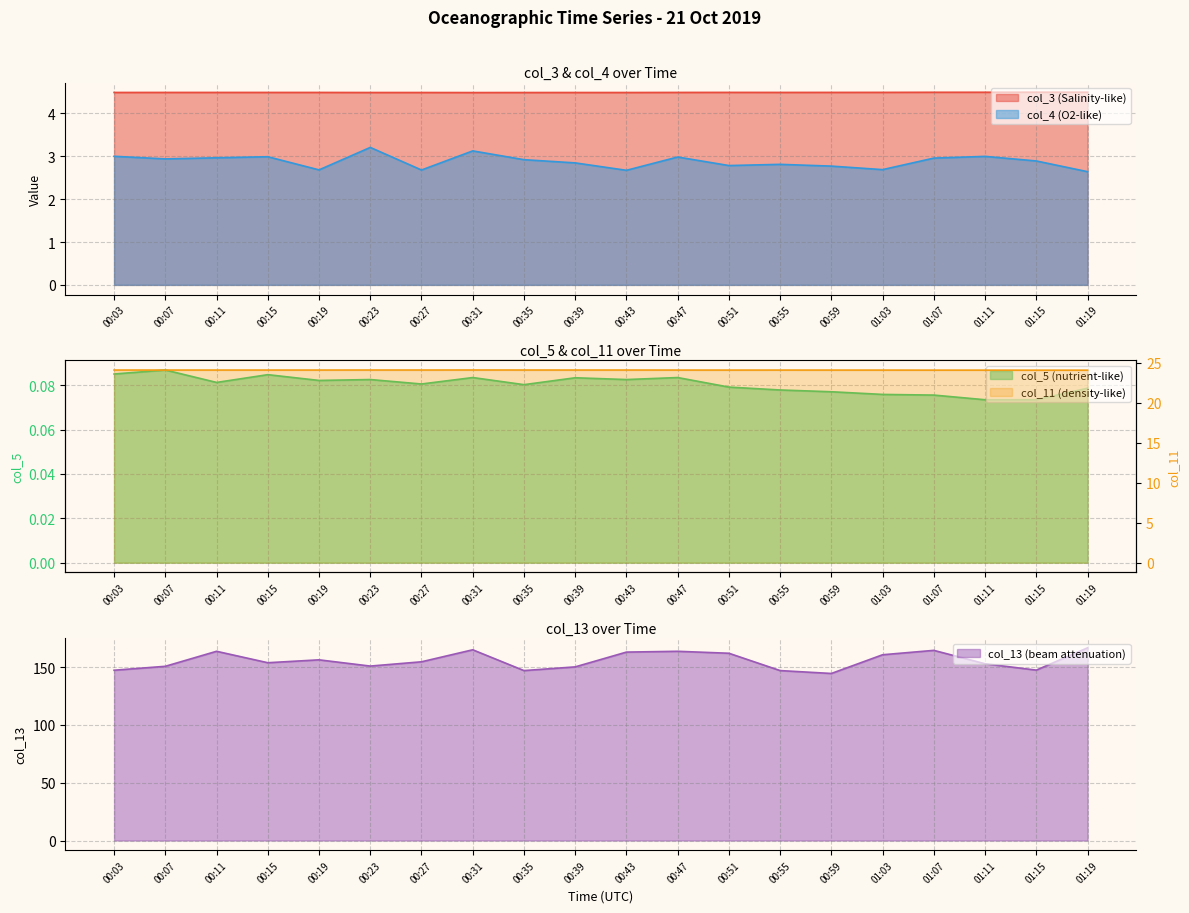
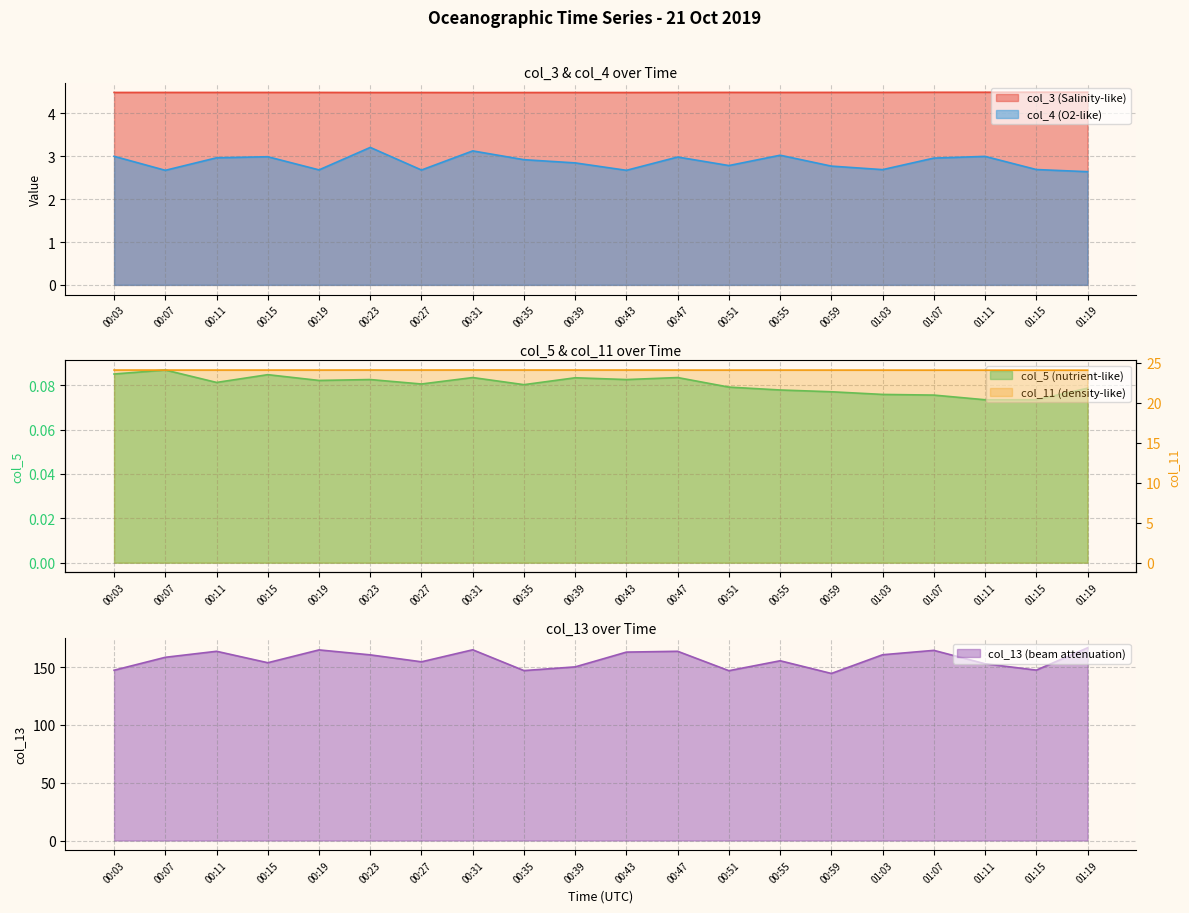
col_3 & col_4 over Time, col_4 (O2-like), 00:07: 2.9 -> 2.7
col_3 & col_4 over Time, col_4 (O2-like), 00:55: 2.8 -> 3.0
col_3 & col_4 over Time, col_4 (O2-like), 01:15: 2.9 -> 2.7
col_13 over Time, 00:07: 151 -> 159
col_13 over Time, 00:19: 156 -> 165
col_13 over Time, 00:23: 151 -> 161
col_13 over Time, 00:51: 162 -> 147
col_13 over Time, 00:55: 147 -> 156
